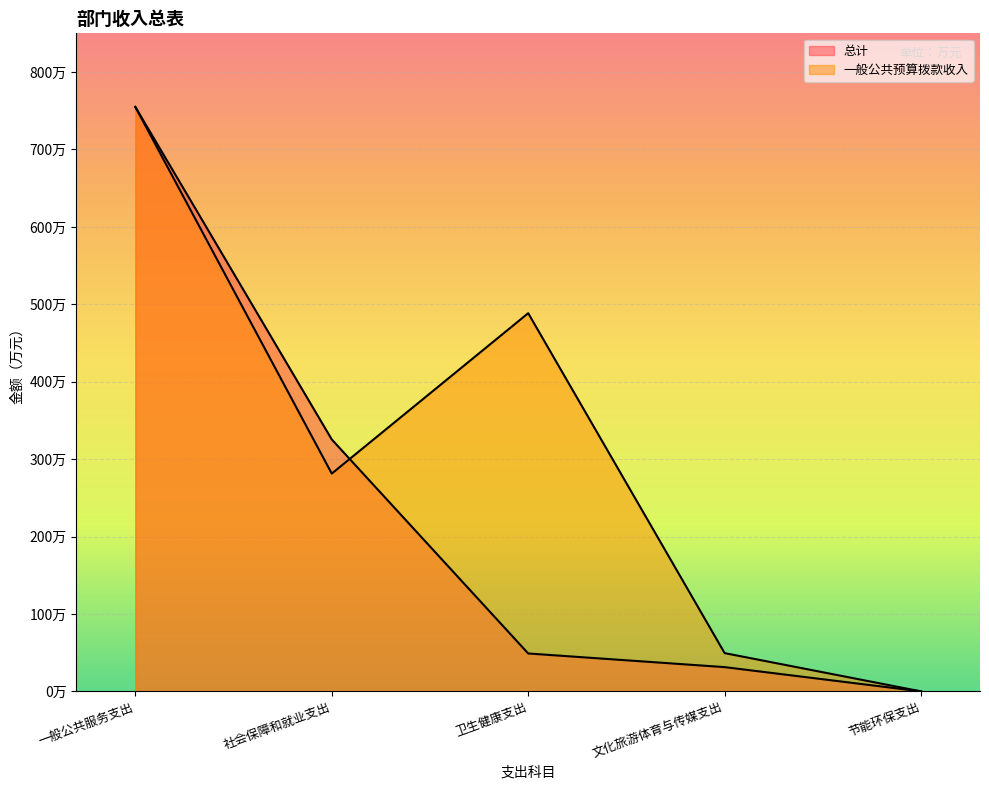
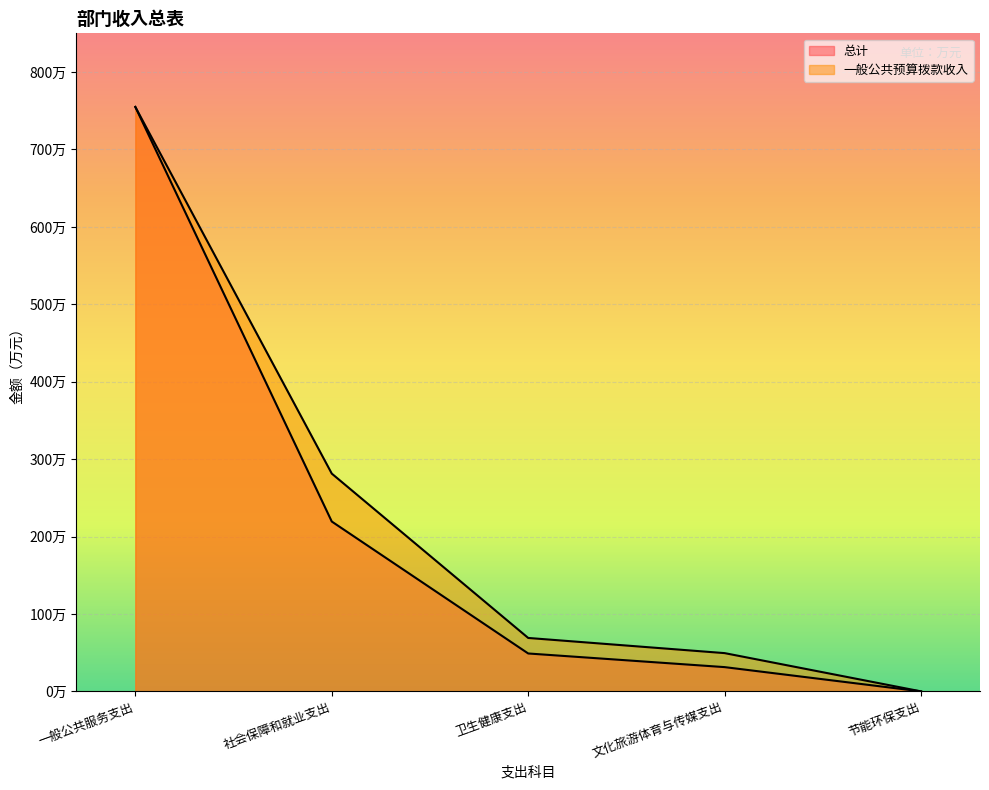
总计, 社会保障和就业支出: 330万 -> 220万
一般公共预算拨款收入, 卫生健康支出: 490万 -> 70万
